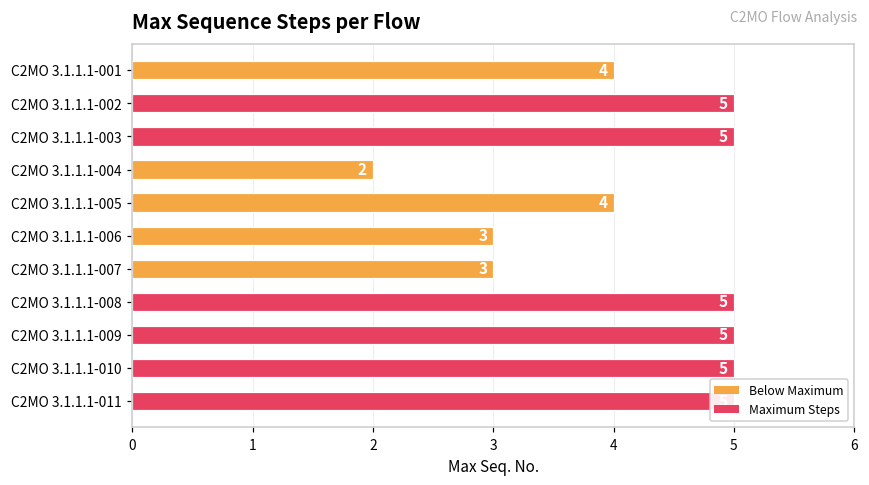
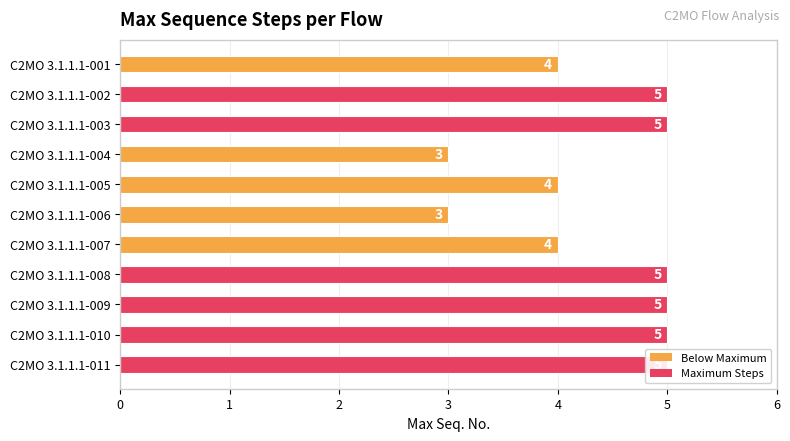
C2MO 3.1.1.1-004: 2 -> 3
C2MO 3.1.1.1-007: 3 -> 4
